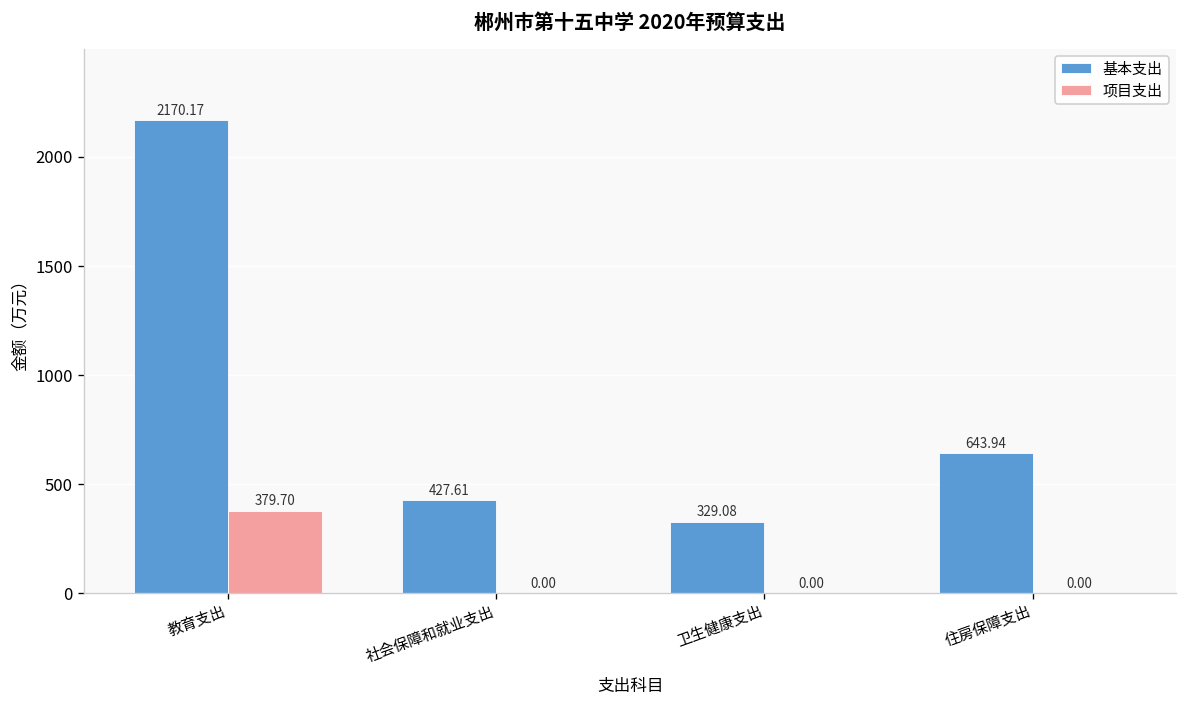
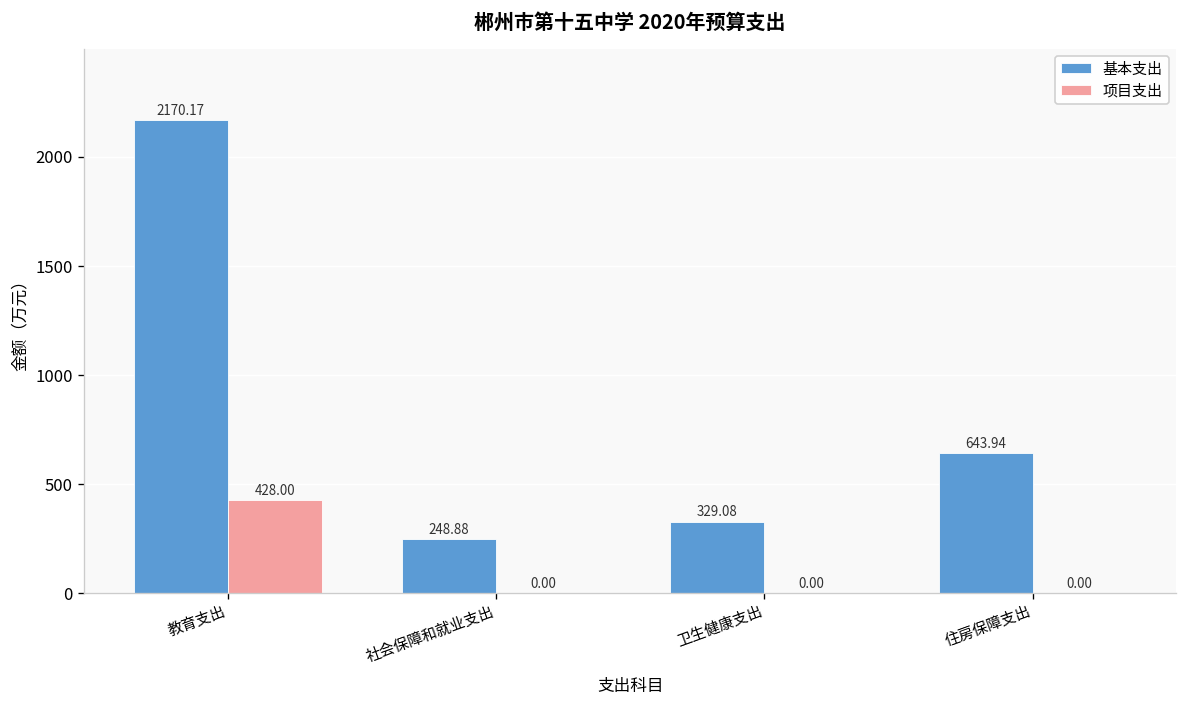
项目支出, 教育支出: 379.70 -> 428.00
基本支出, 社会保障和就业支出: 427.61 -> 248.88
